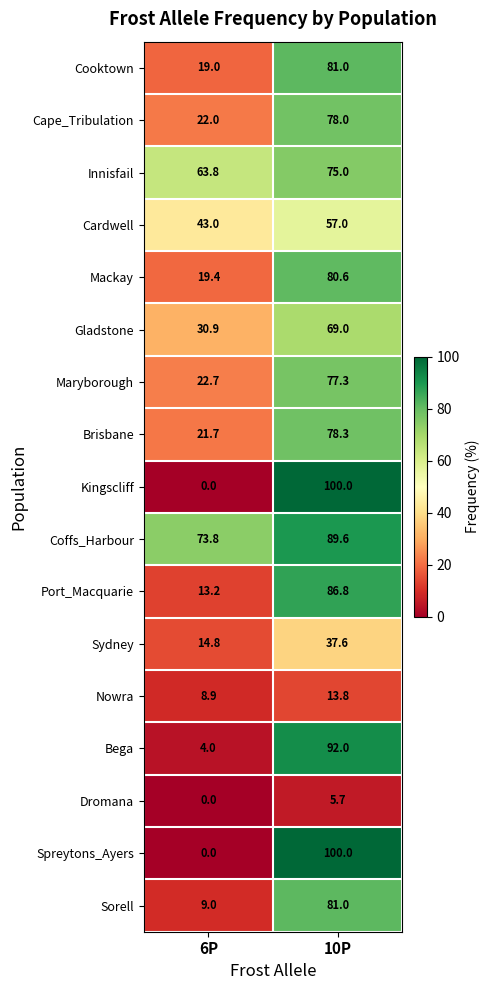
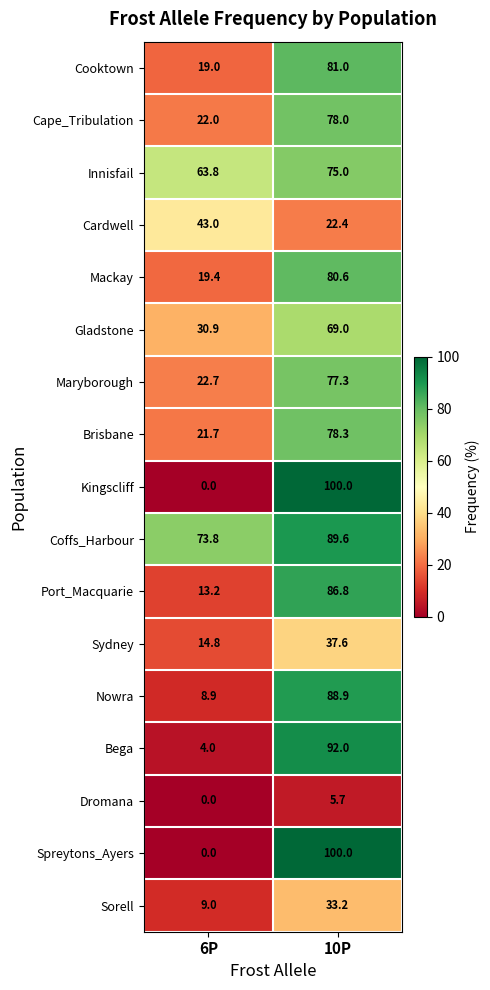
Cardwell, 10P: 57.0 -> 22.4
Nowra, 10P: 13.8 -> 88.9
Sorell, 10P: 81.0 -> 33.2
